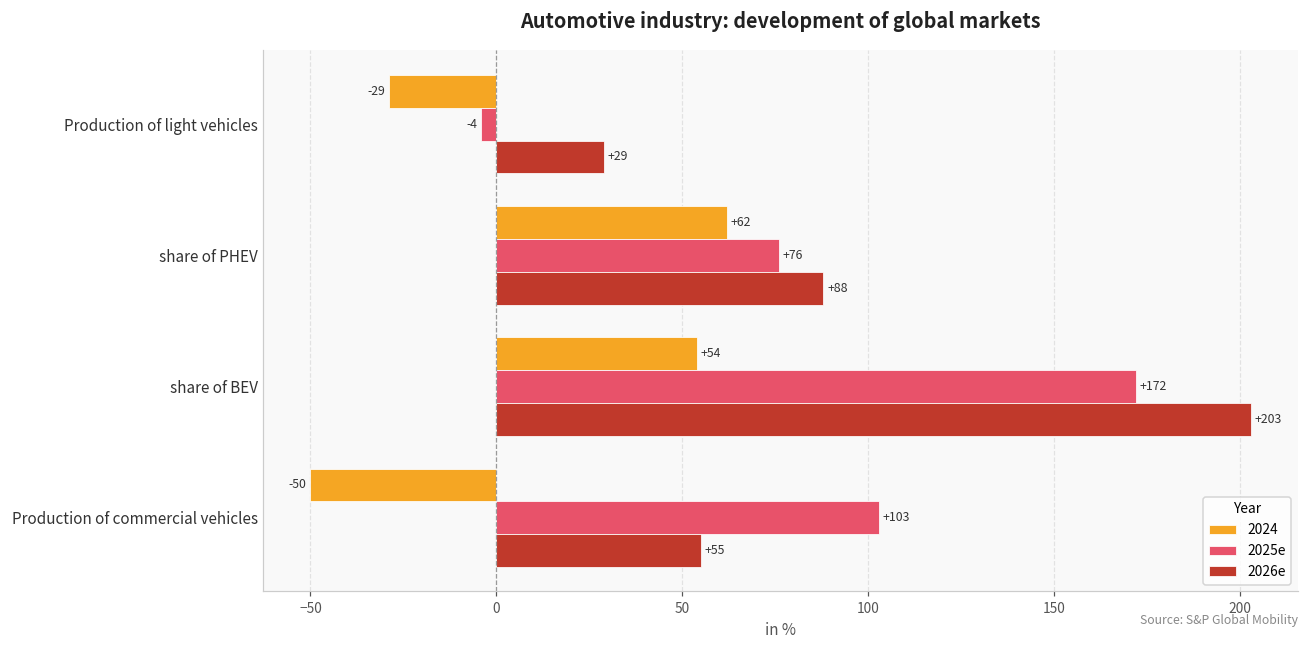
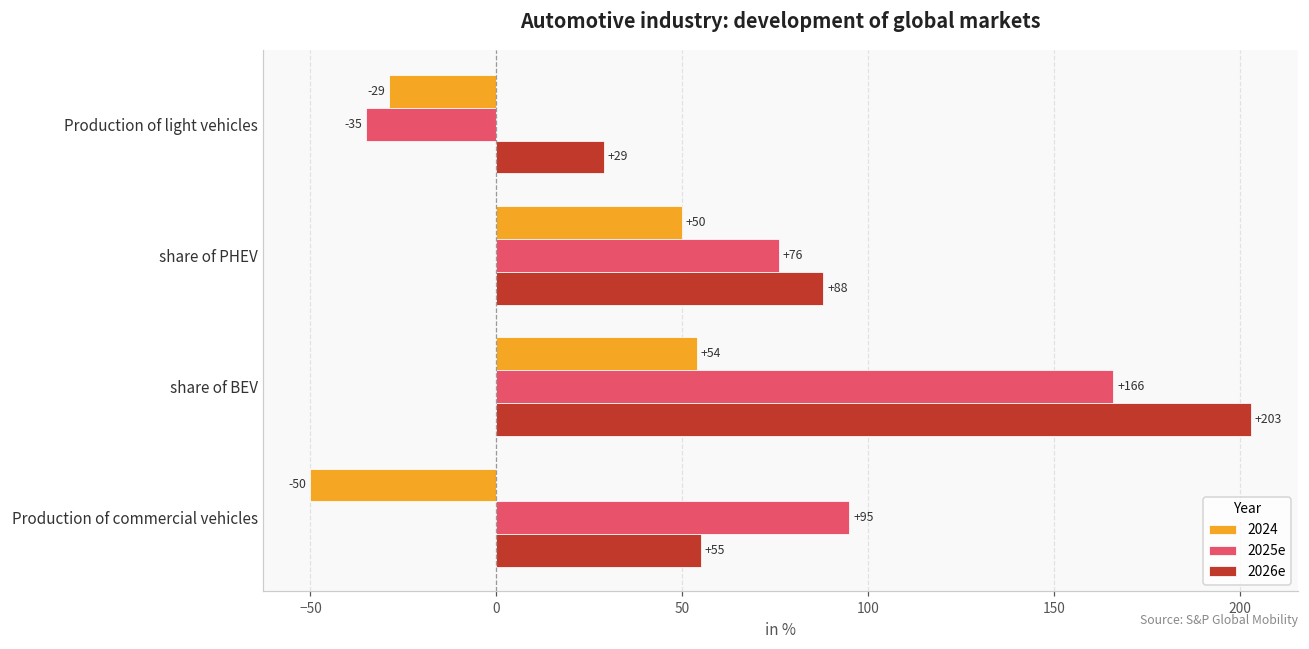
2025e, Production of light vehicles: -4 -> -35
2024, share of PHEV: +62 -> +50
2025e, share of BEV: +172 -> +166
2025e, Production of commercial vehicles: +103 -> +95
